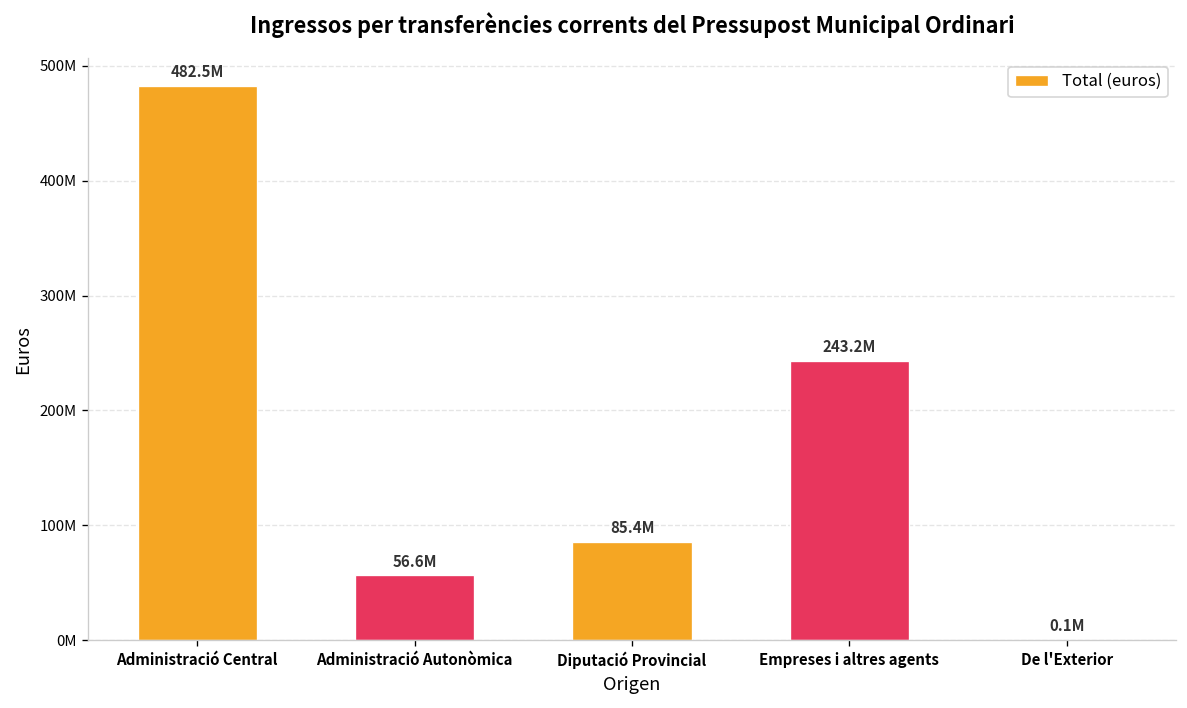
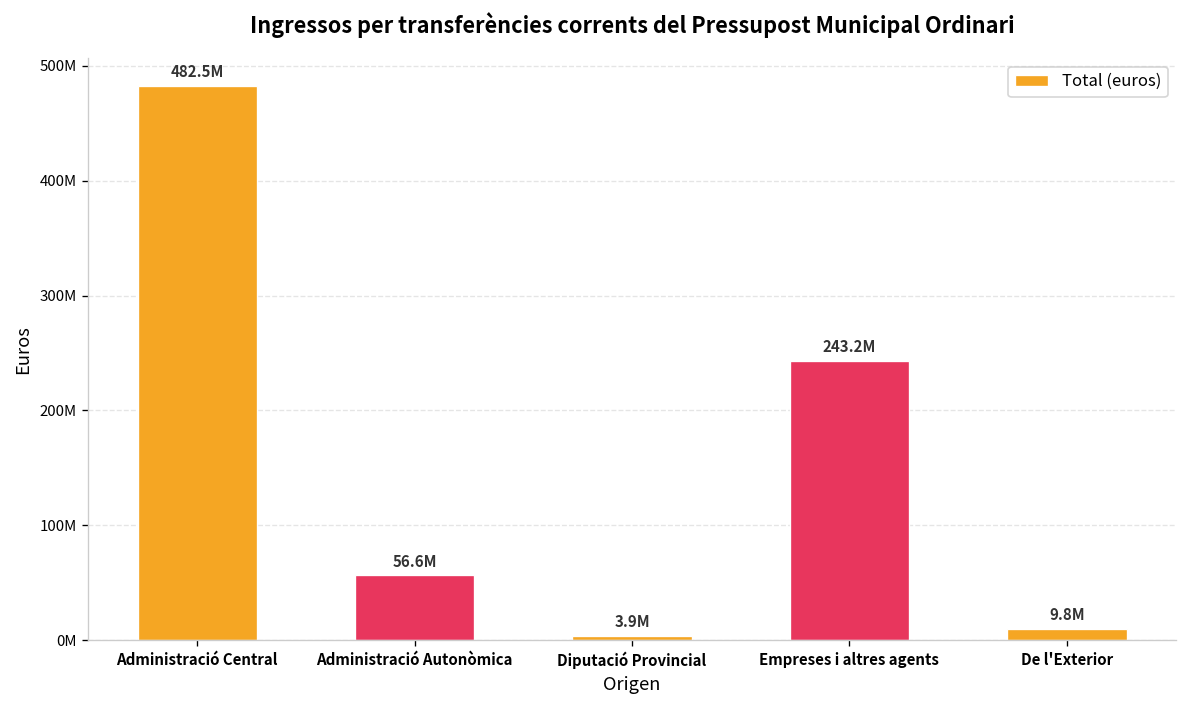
Diputació Provincial: 85.4M -> 3.9M
De l'Exterior: 0.1M -> 9.8M
